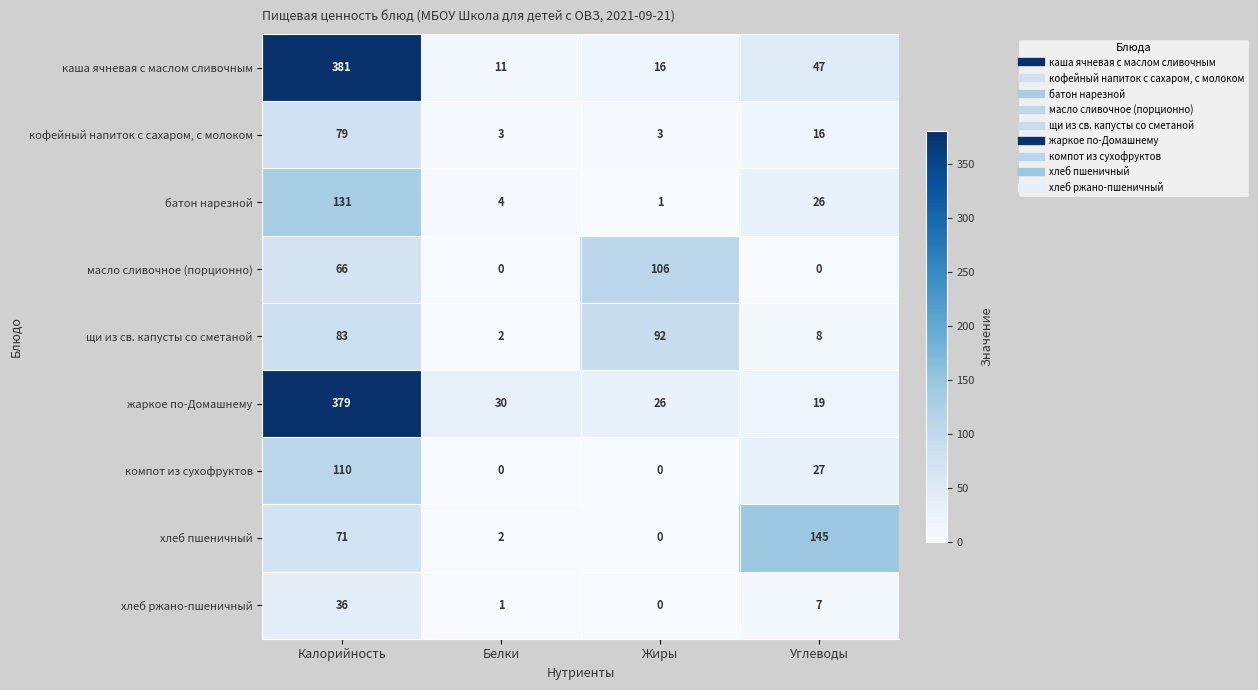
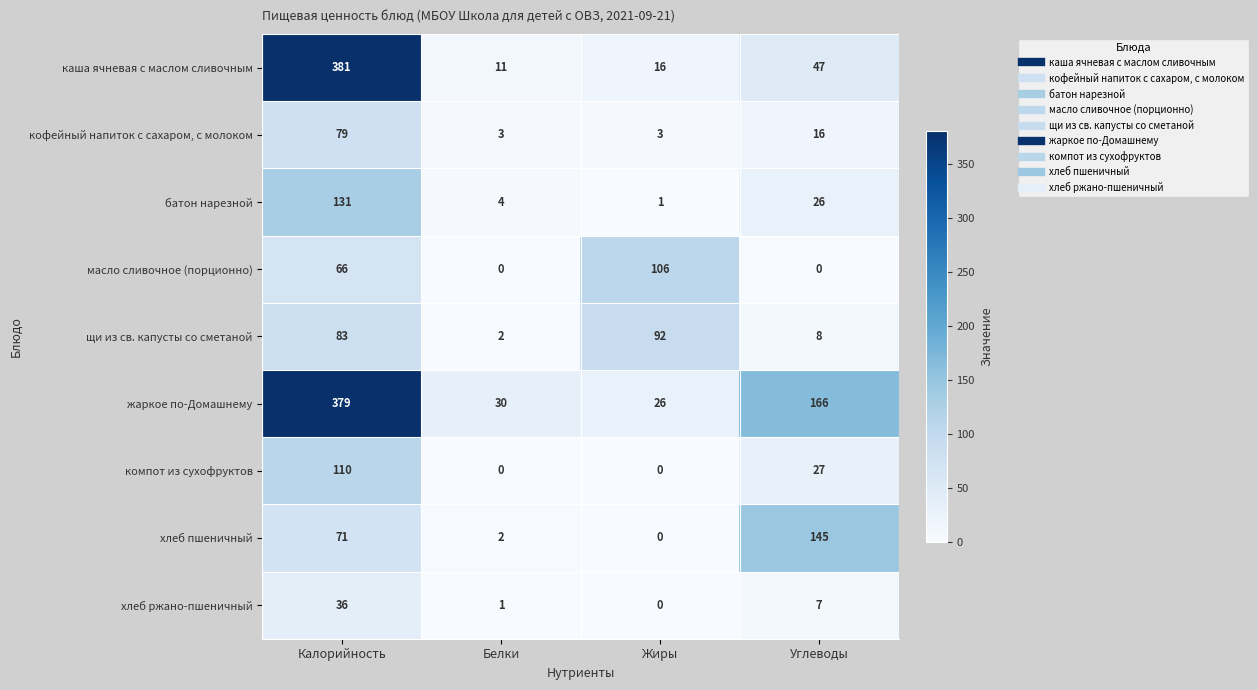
жаркое по-Домашнему, Углеводы: 19 -> 166
